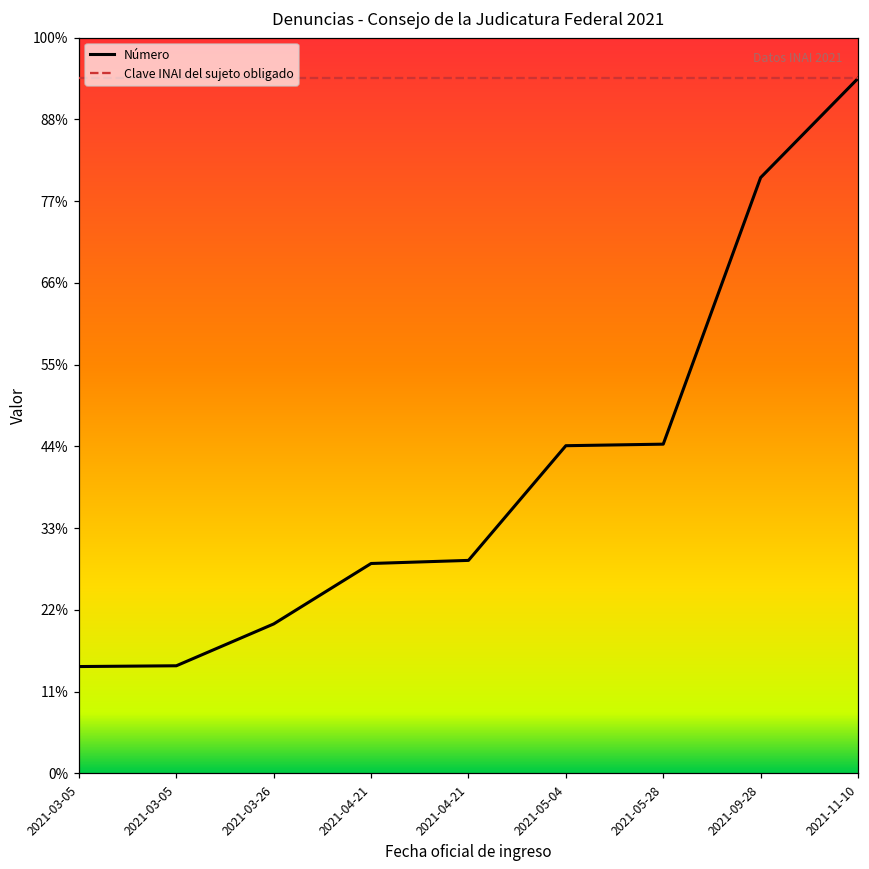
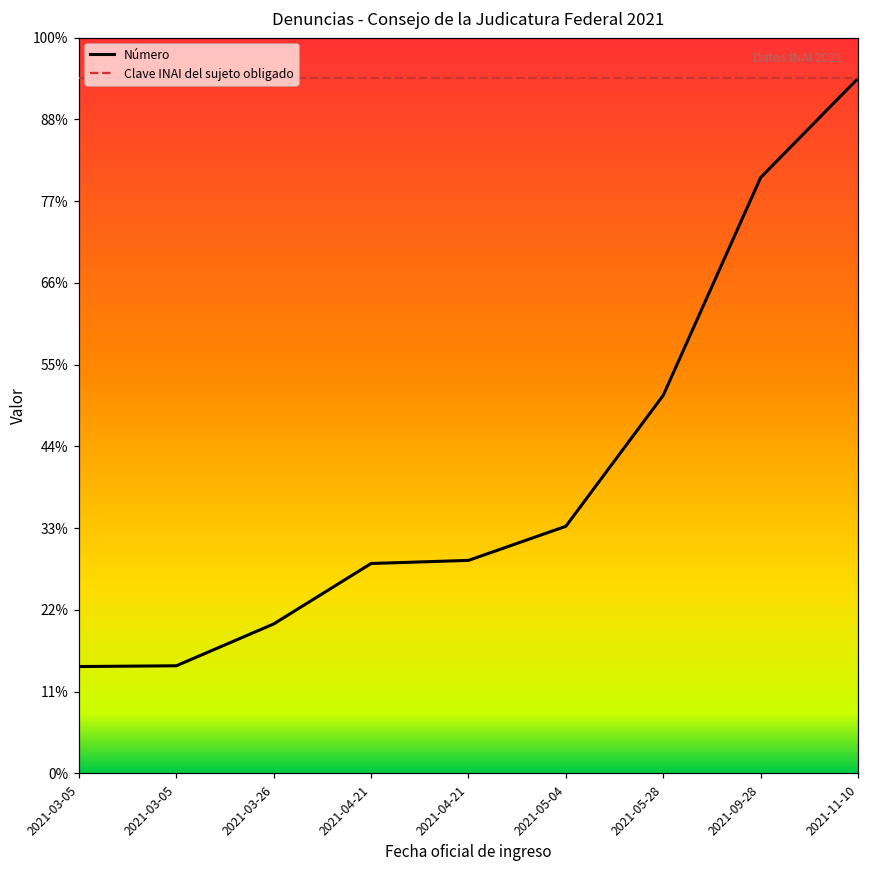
Número, 2021-05-04: 45% -> 34%
Número, 2021-05-28: 45% -> 51%
